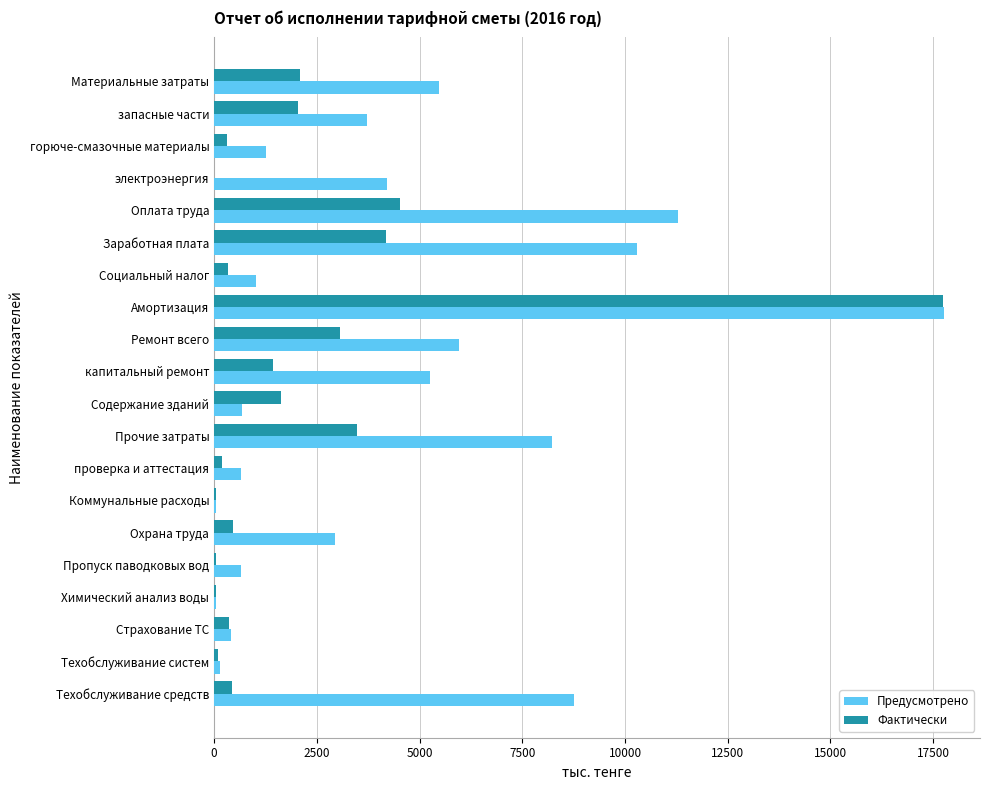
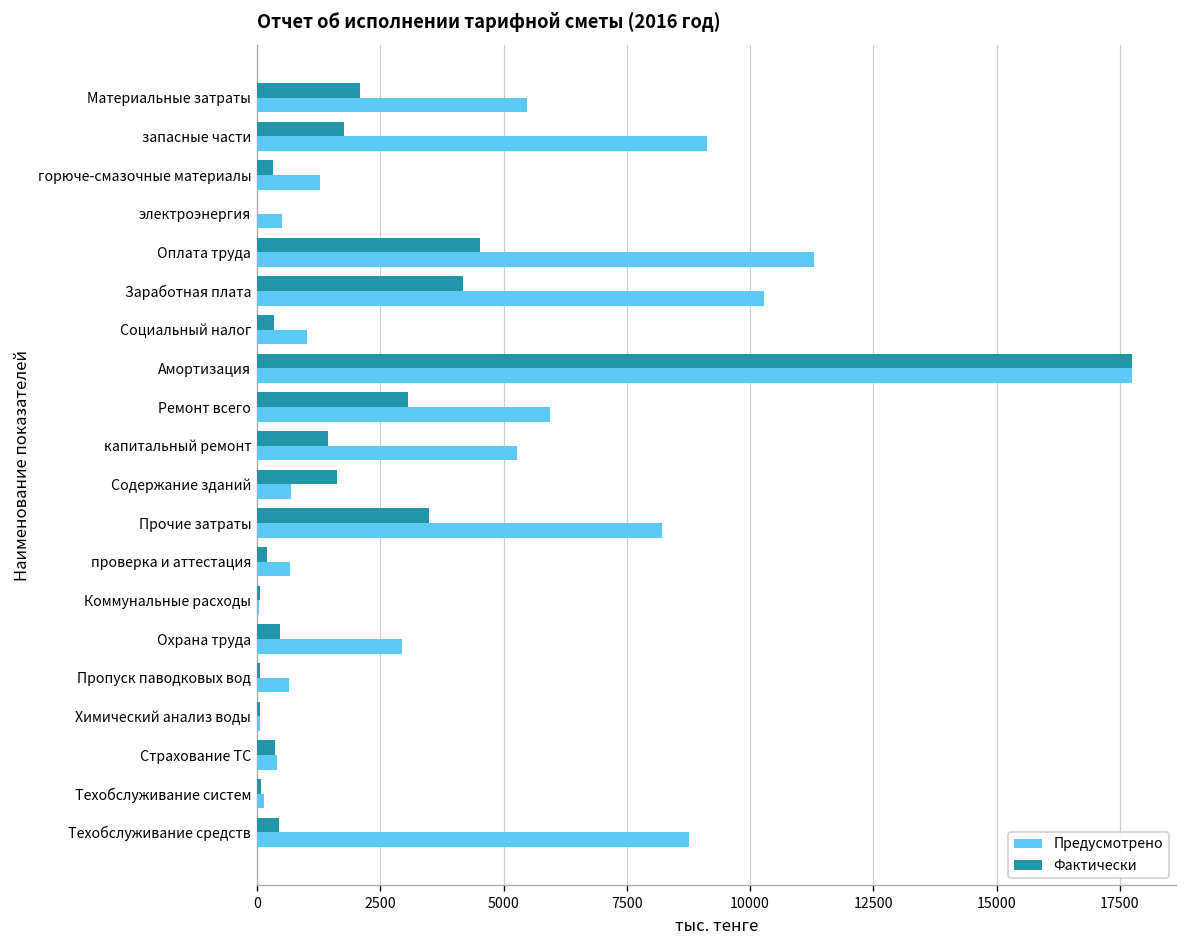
Фактически, запасные части: 2000 -> 1800
Предусмотрено, запасные части: 3700 -> 9100
Предусмотрено, электроэнергия: 4200 -> 500
